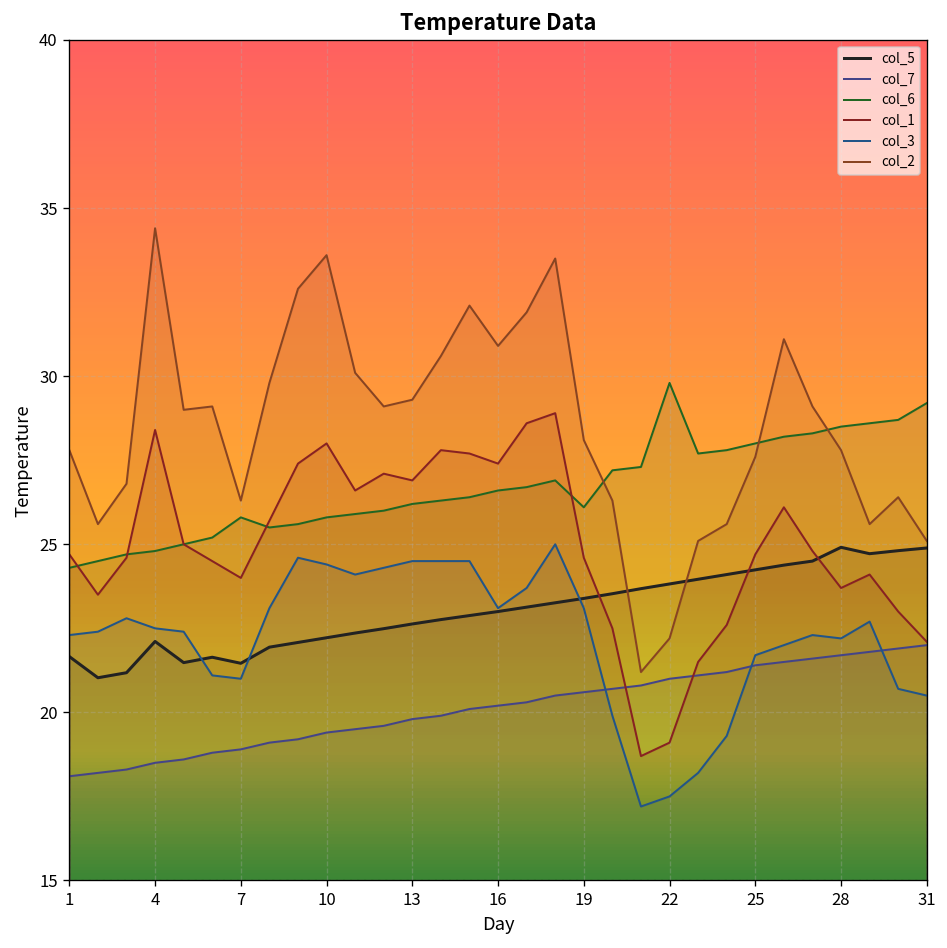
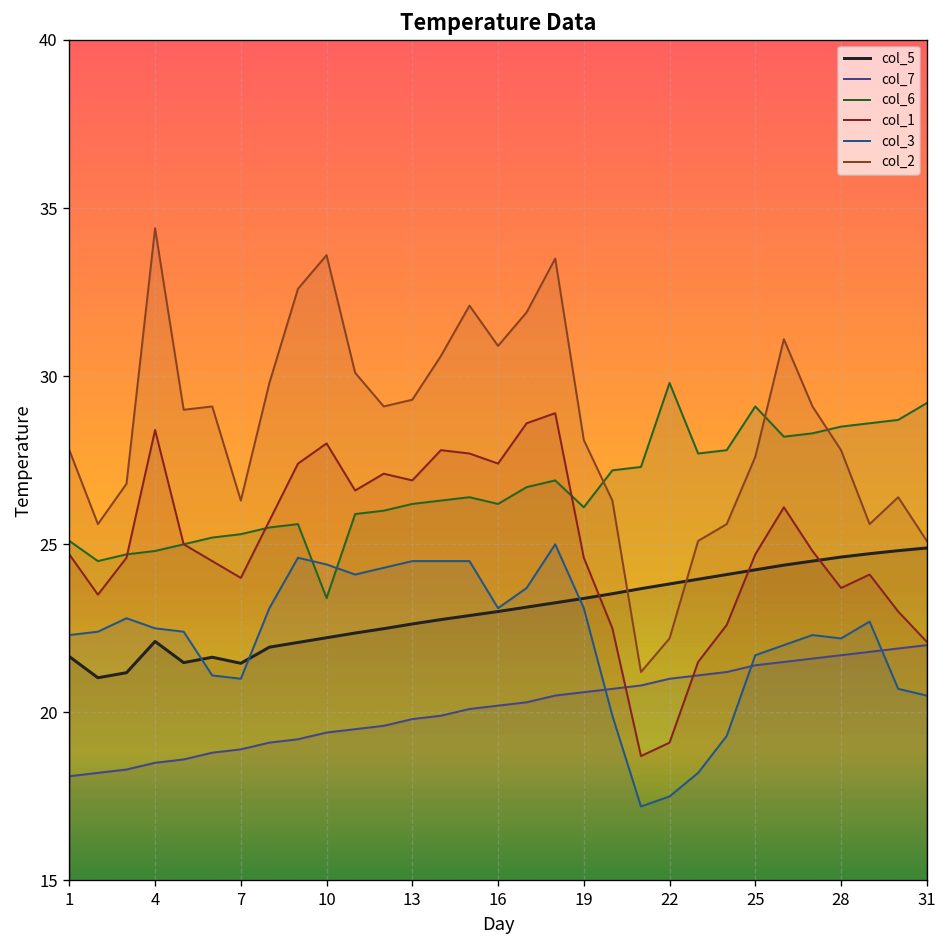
col_6, 1: 24.3 -> 25.1
col_6, 7: 25.8 -> 25.3
col_6, 10: 25.8 -> 23.4
col_6, 16: 26.6 -> 26.2
col_6, 25: 28.0 -> 29.1
col_5, 28: 24.9 -> 24.6
